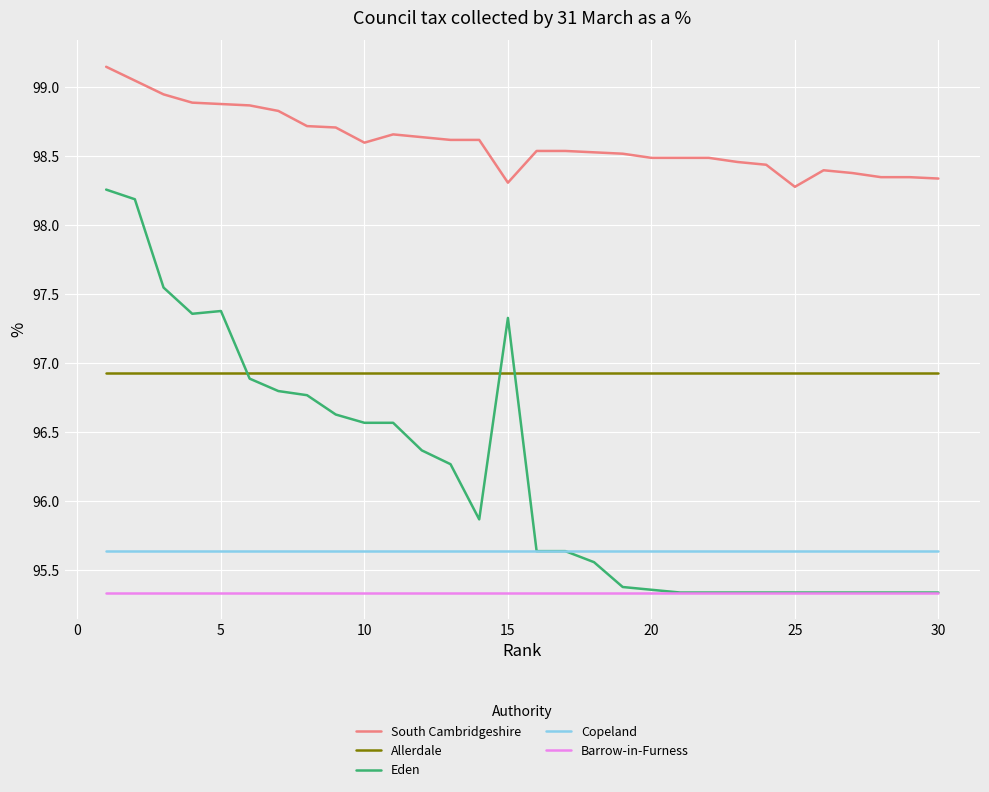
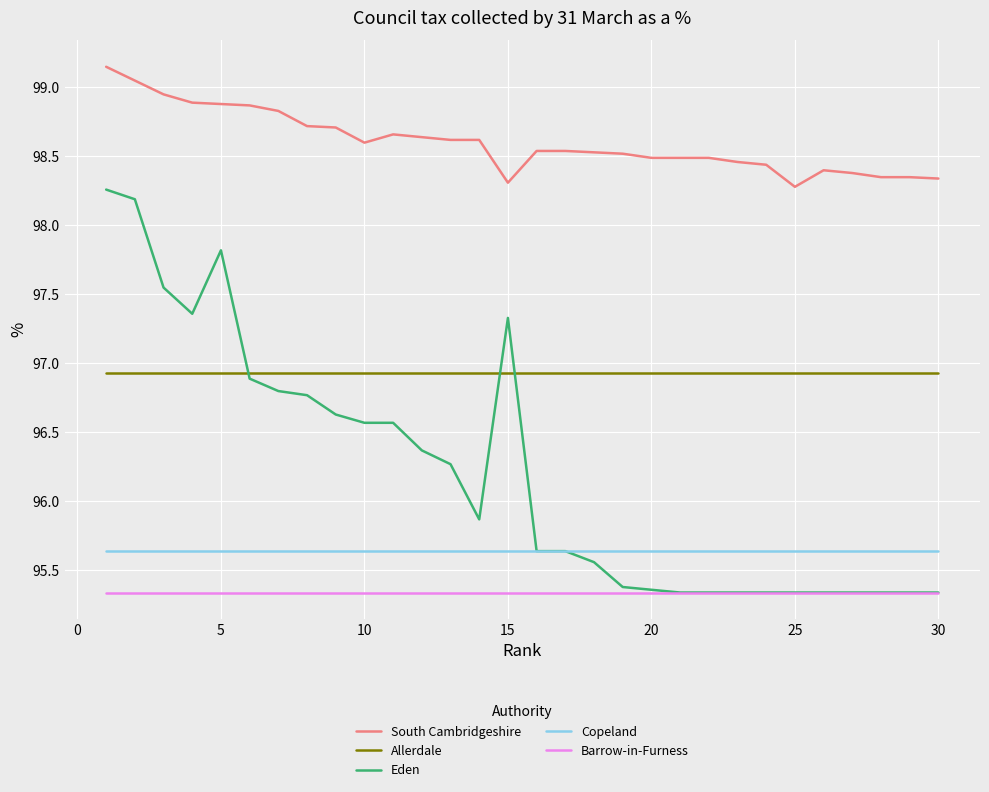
Eden, 5: 97.38 -> 97.82
